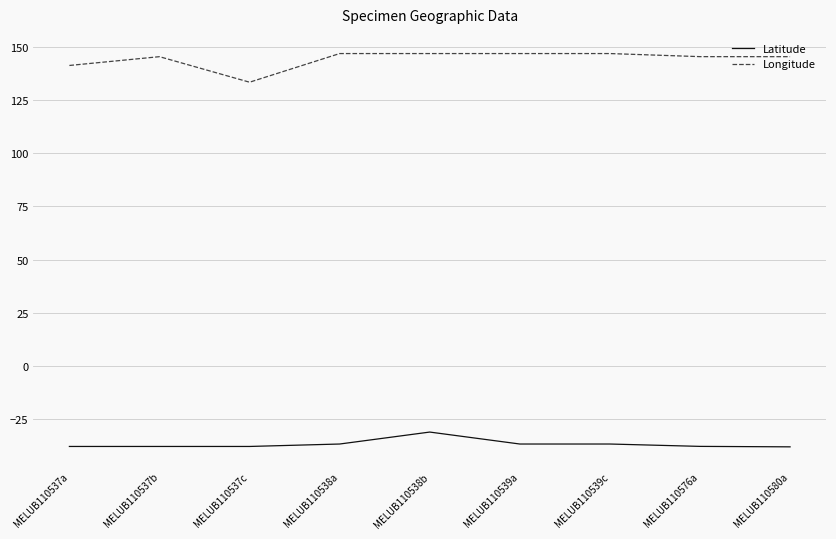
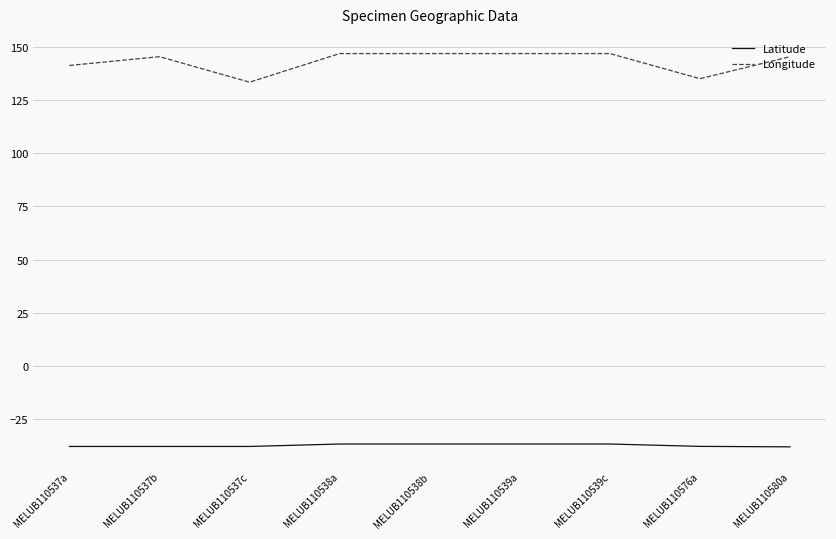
Latitude, MELUB110538b: -31 -> -37
Longitude, MELUB110576a: 145 -> 135
